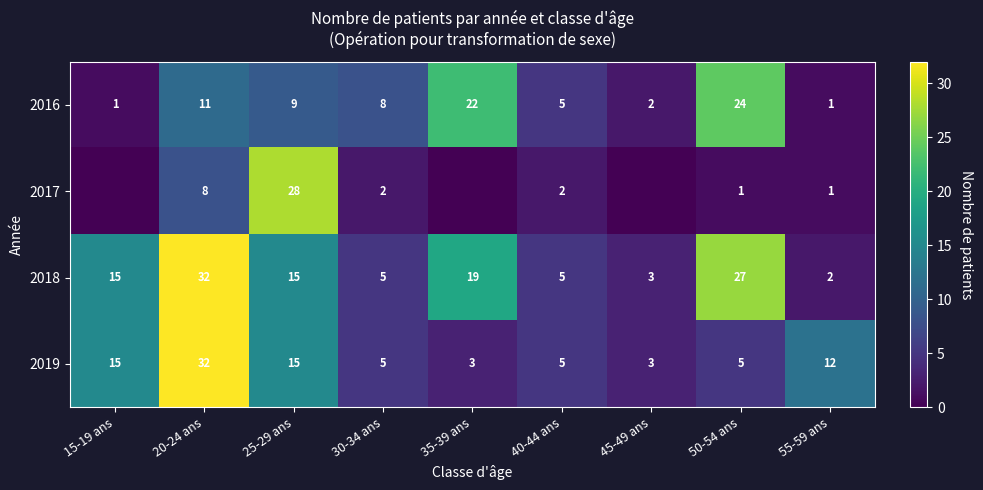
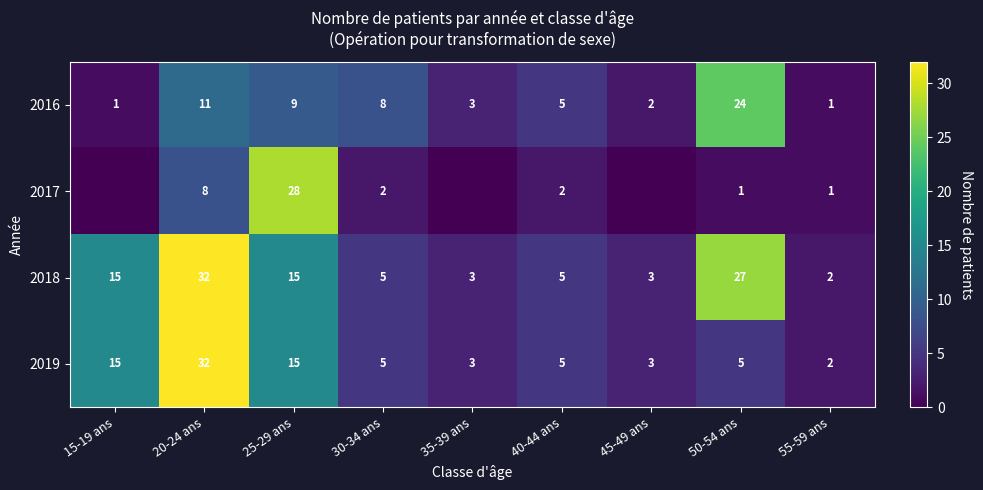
2016, 35-39 ans: 22 -> 3
2018, 35-39 ans: 19 -> 3
2019, 55-59 ans: 12 -> 2
